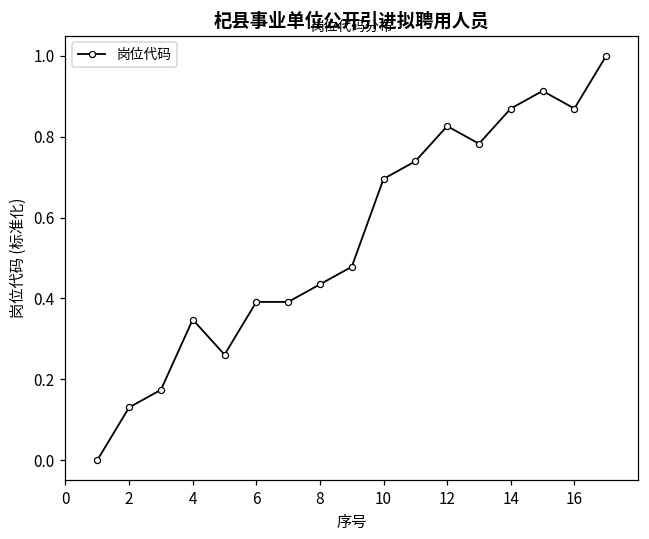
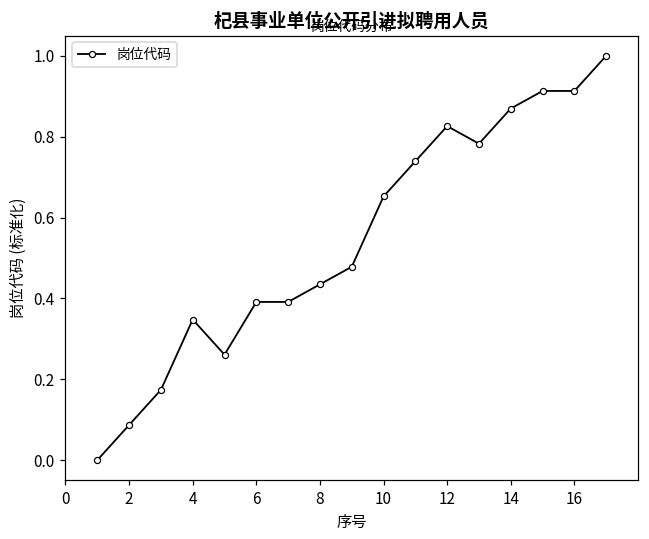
2: 0.13 -> 0.09
10: 0.70 -> 0.65
16: 0.87 -> 0.91
